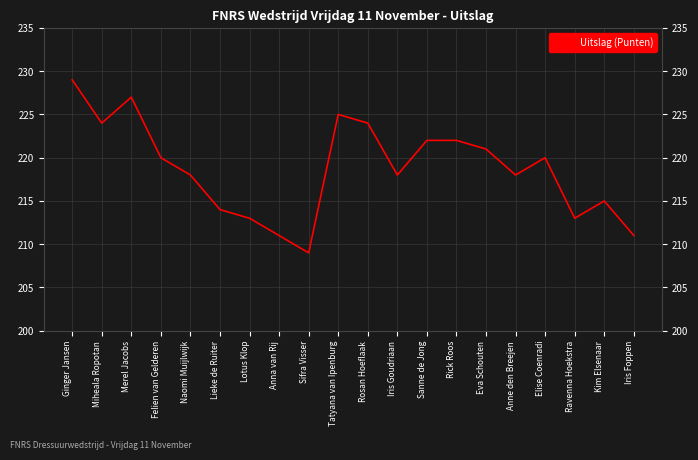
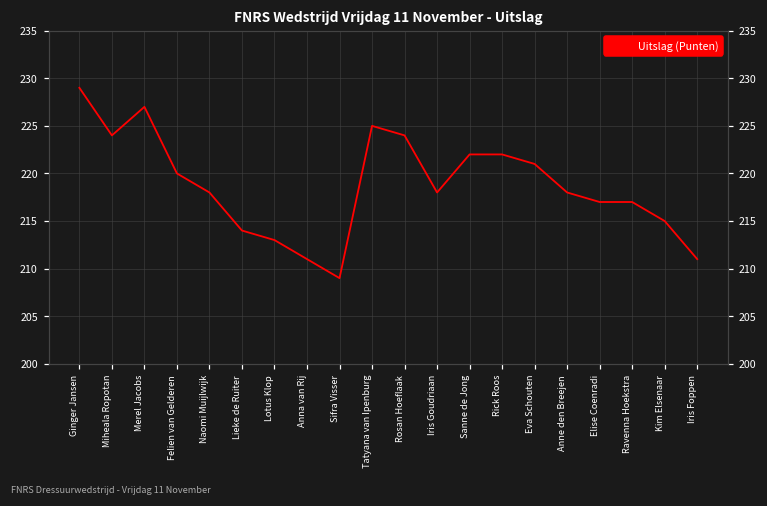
Elise Coenradi: 220 -> 217
Ravenna Hoekstra: 213 -> 217
